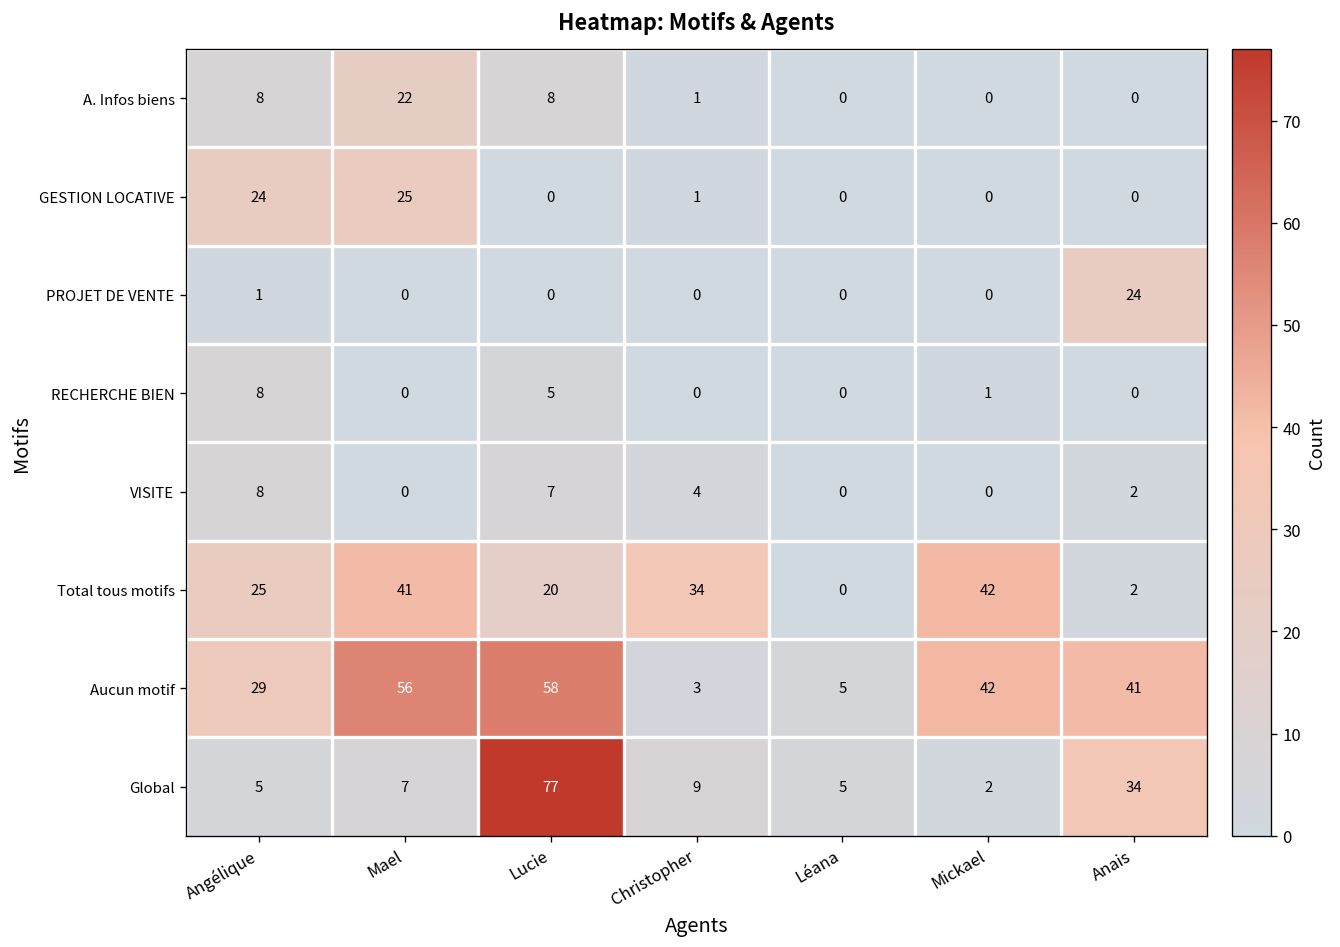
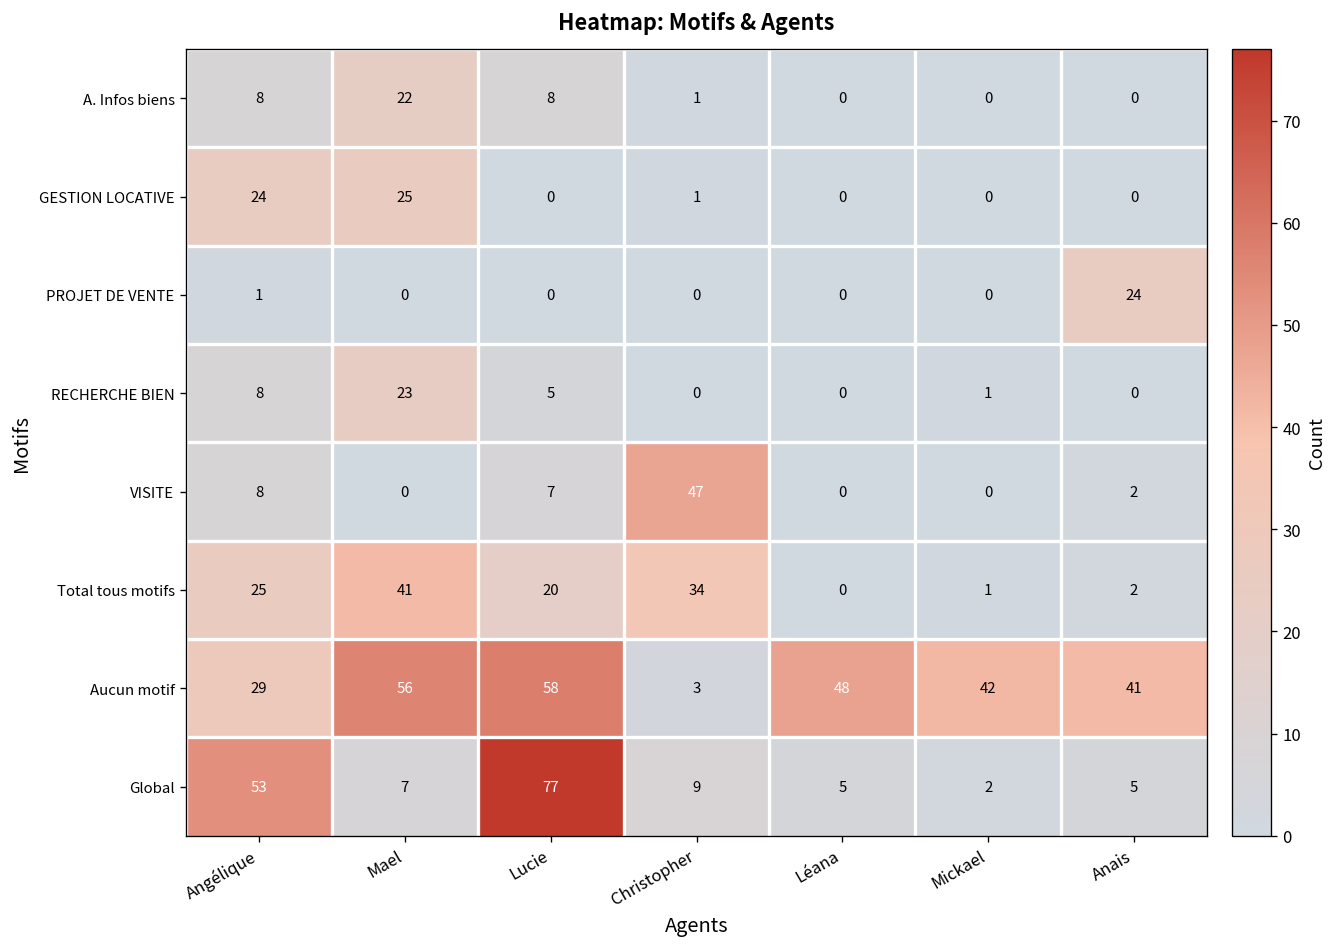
RECHERCHE BIEN, Mael: 0 -> 23
VISITE, Christopher: 4 -> 47
Total tous motifs, Mickael: 42 -> 1
Aucun motif, Léana: 5 -> 48
Global, Angélique: 5 -> 53
Global, Anais: 34 -> 5
